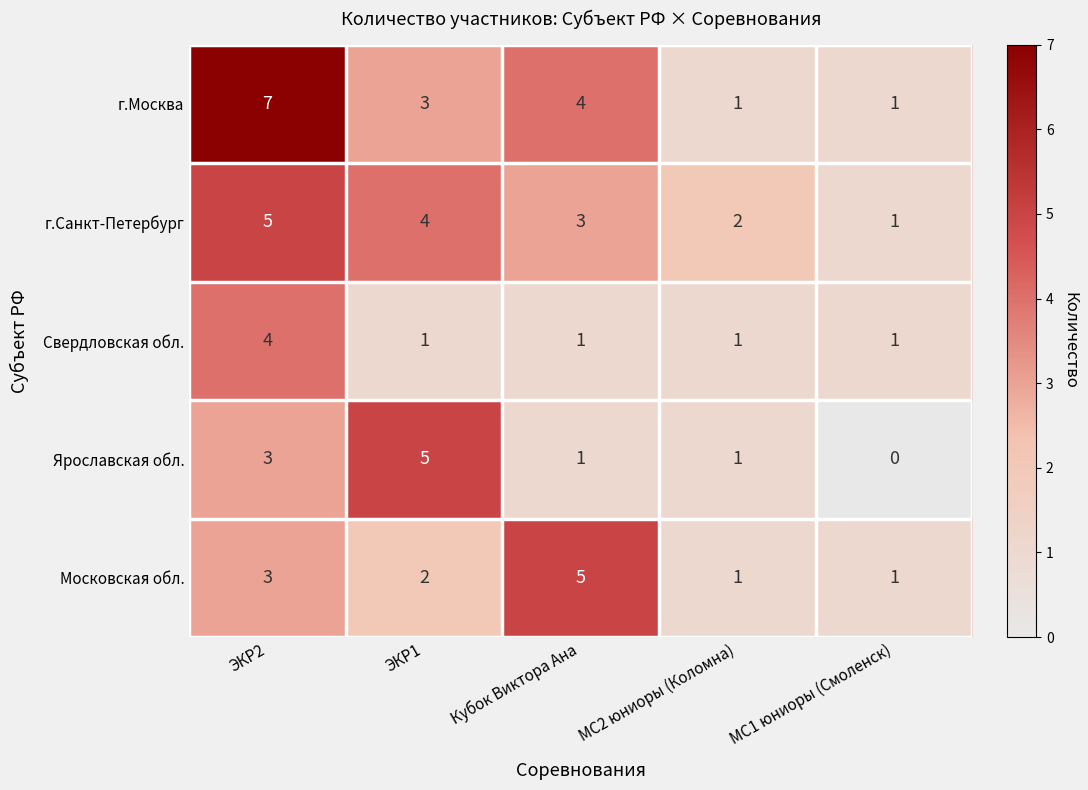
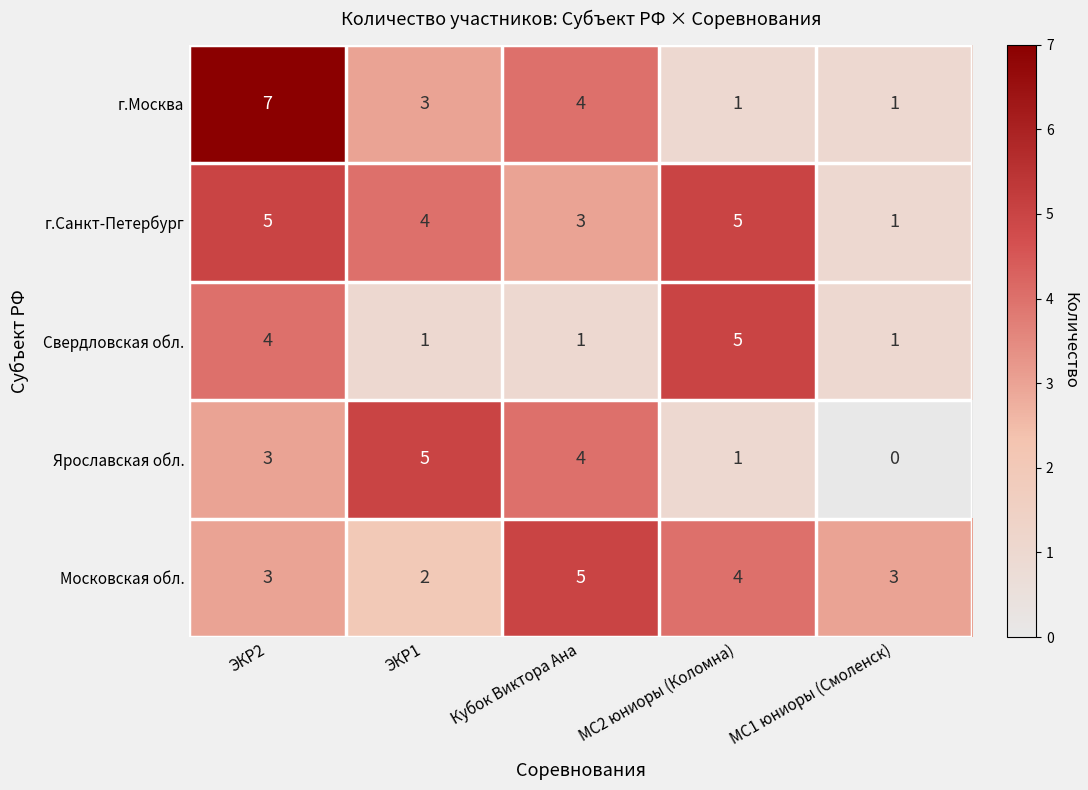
г.Санкт-Петербург, МС2 юниоры (Коломна): 2 -> 5
Свердловская обл., МС2 юниоры (Коломна): 1 -> 5
Ярославская обл., Кубок Виктора Ана: 1 -> 4
Московская обл., МС2 юниоры (Коломна): 1 -> 4
Московская обл., МС1 юниоры (Смоленск): 1 -> 3
